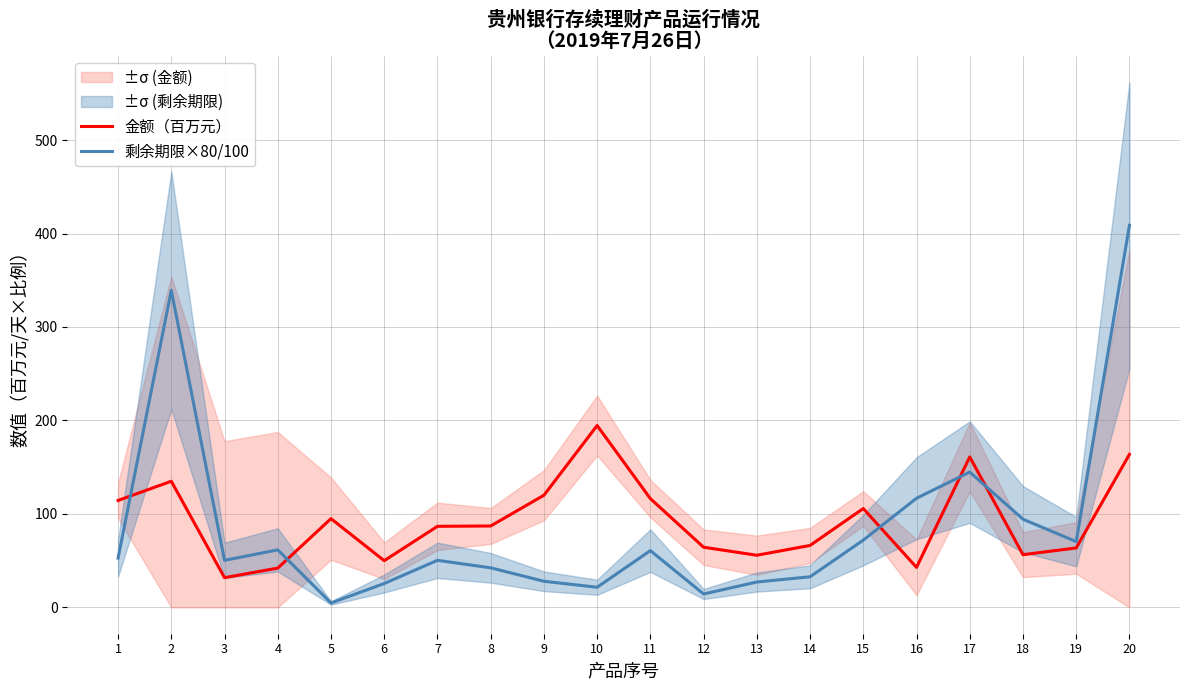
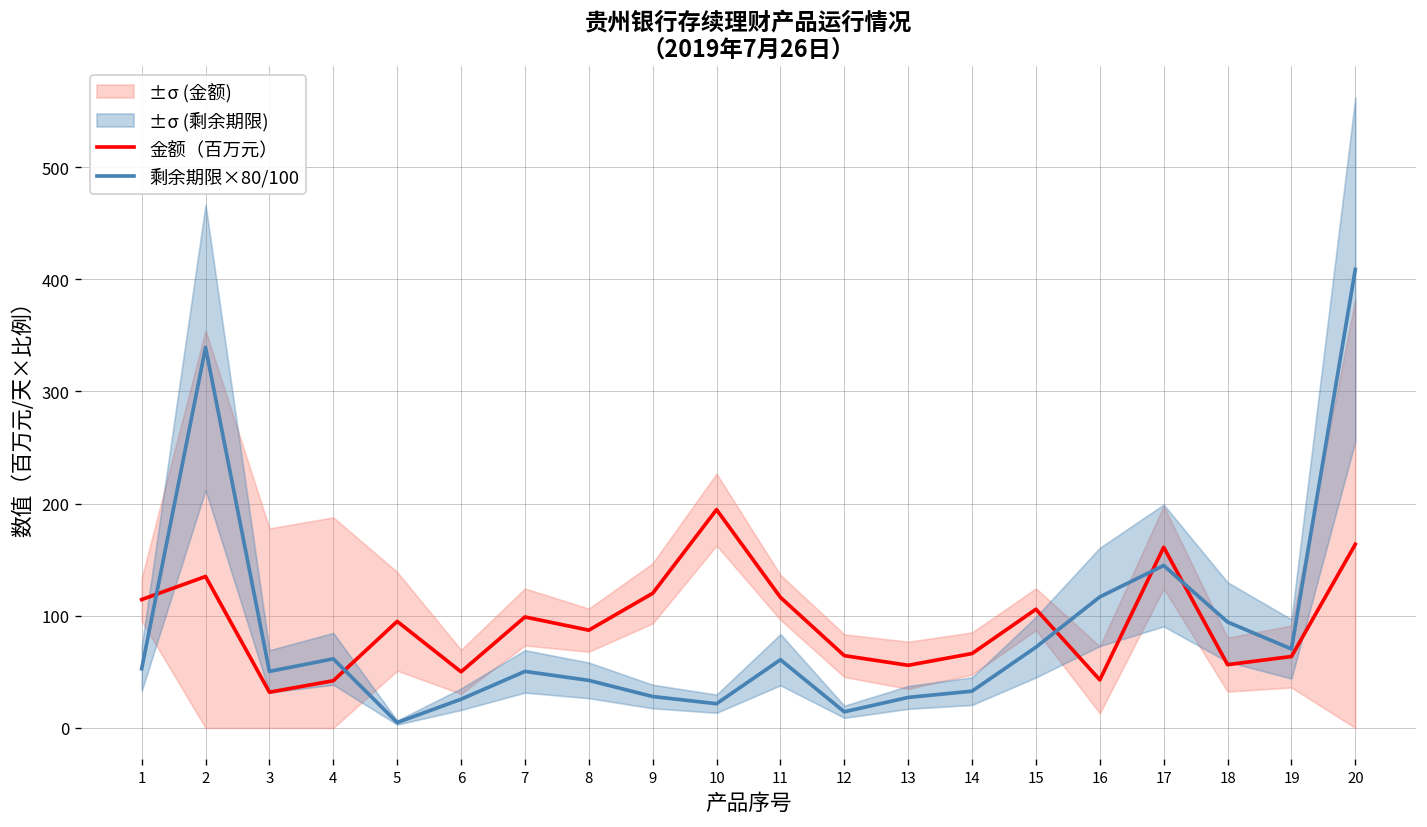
金额（百万元）, 7: 90 -> 100
